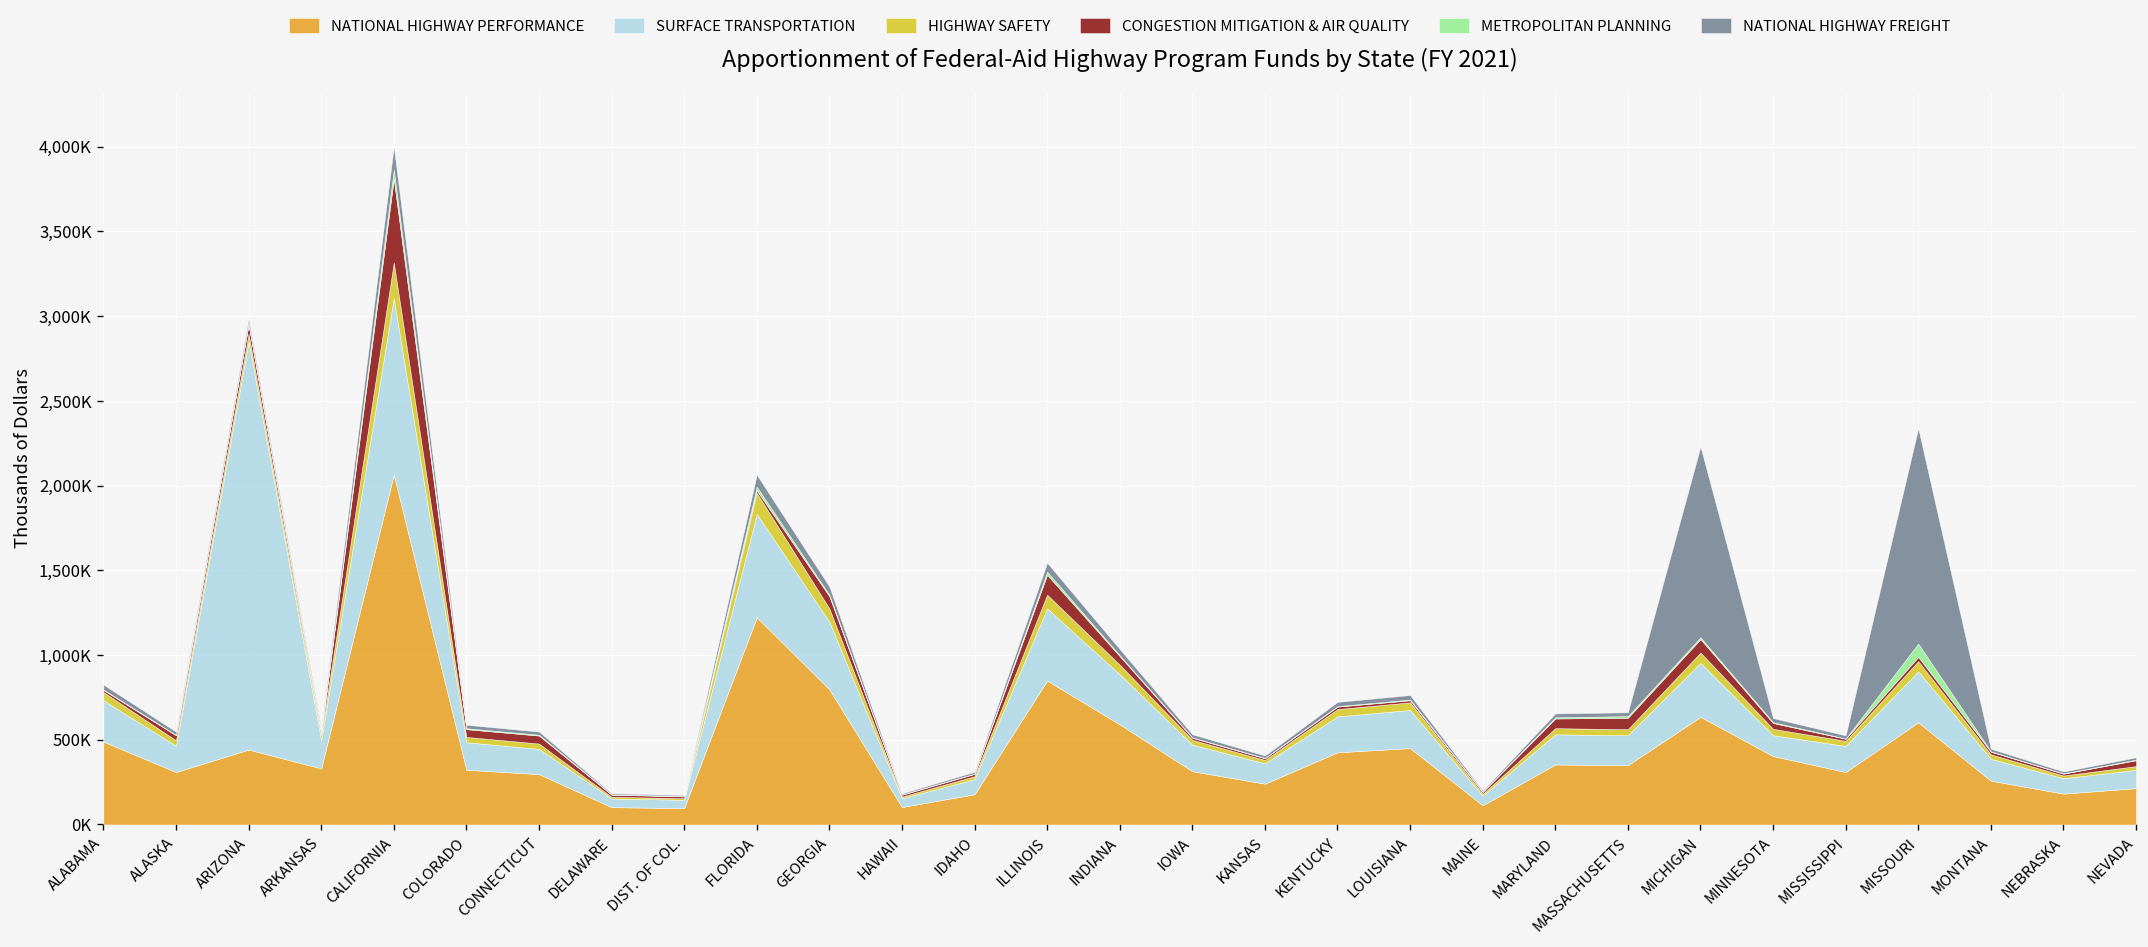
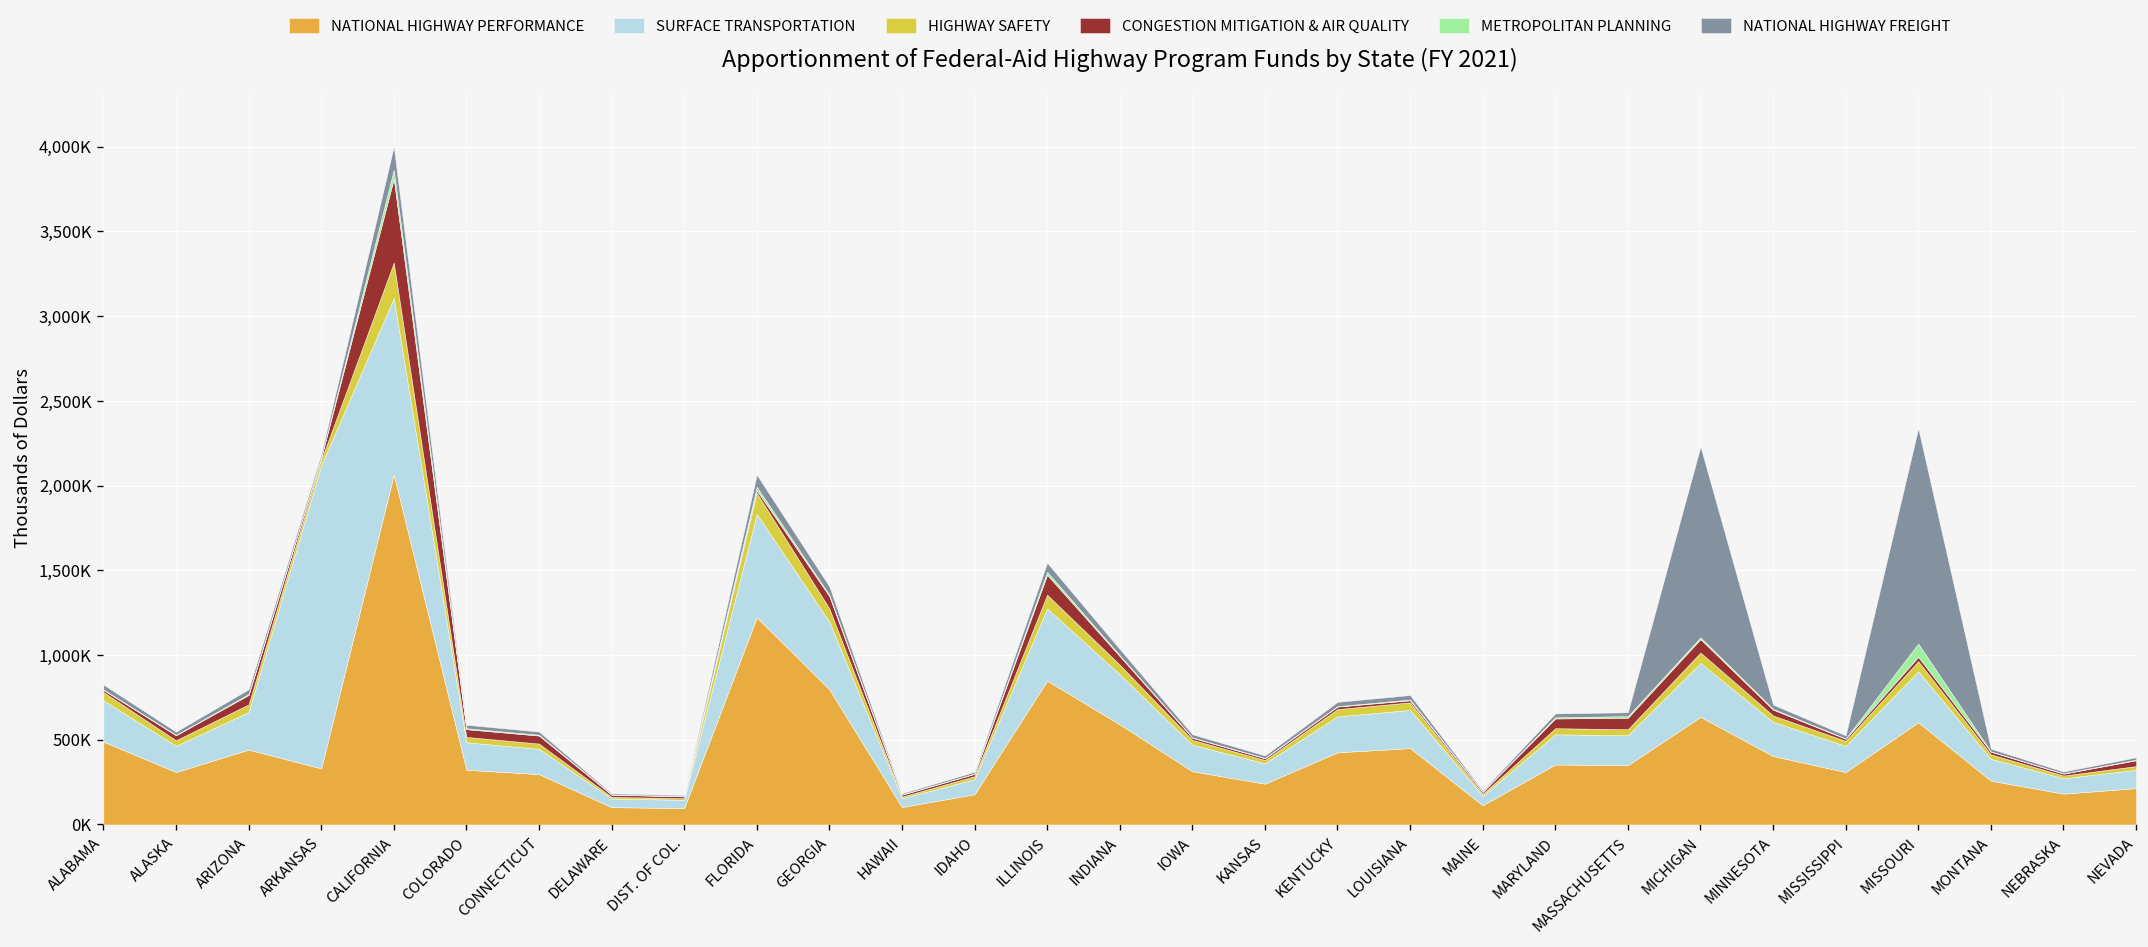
SURFACE TRANSPORTATION, ARIZONA: 2,410,000 -> 220,000
SURFACE TRANSPORTATION, ARKANSAS: 170,000 -> 1,790,000
SURFACE TRANSPORTATION, MINNESOTA: 120,000 -> 200,000
